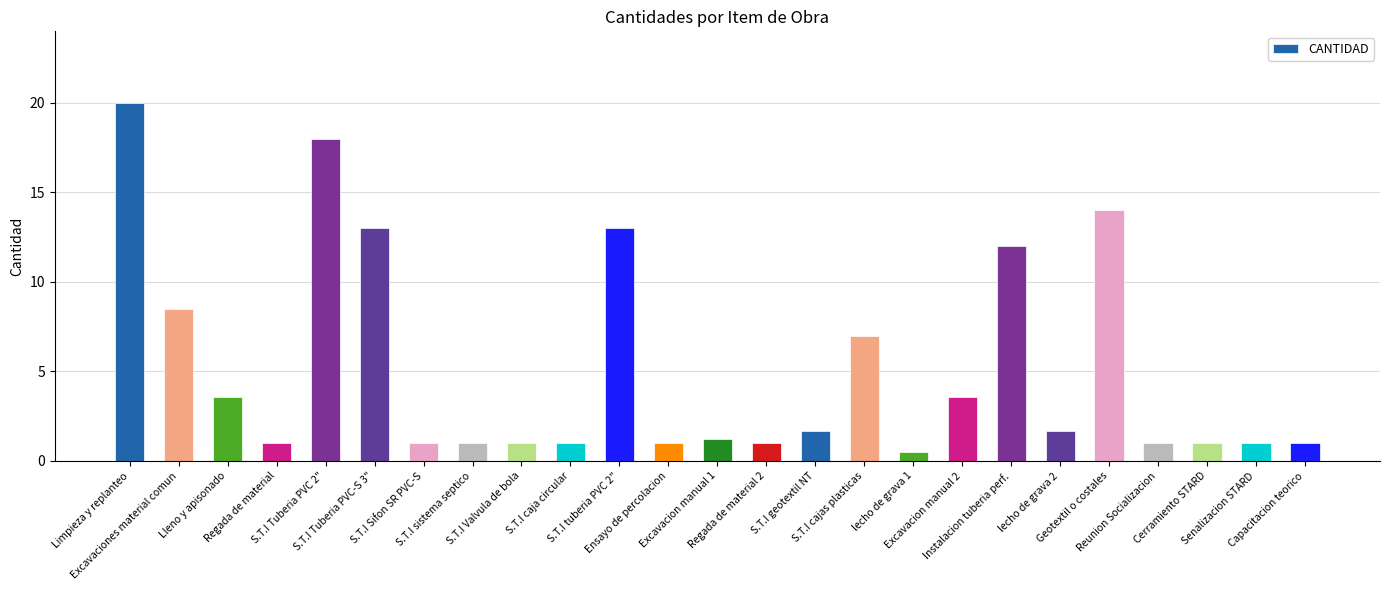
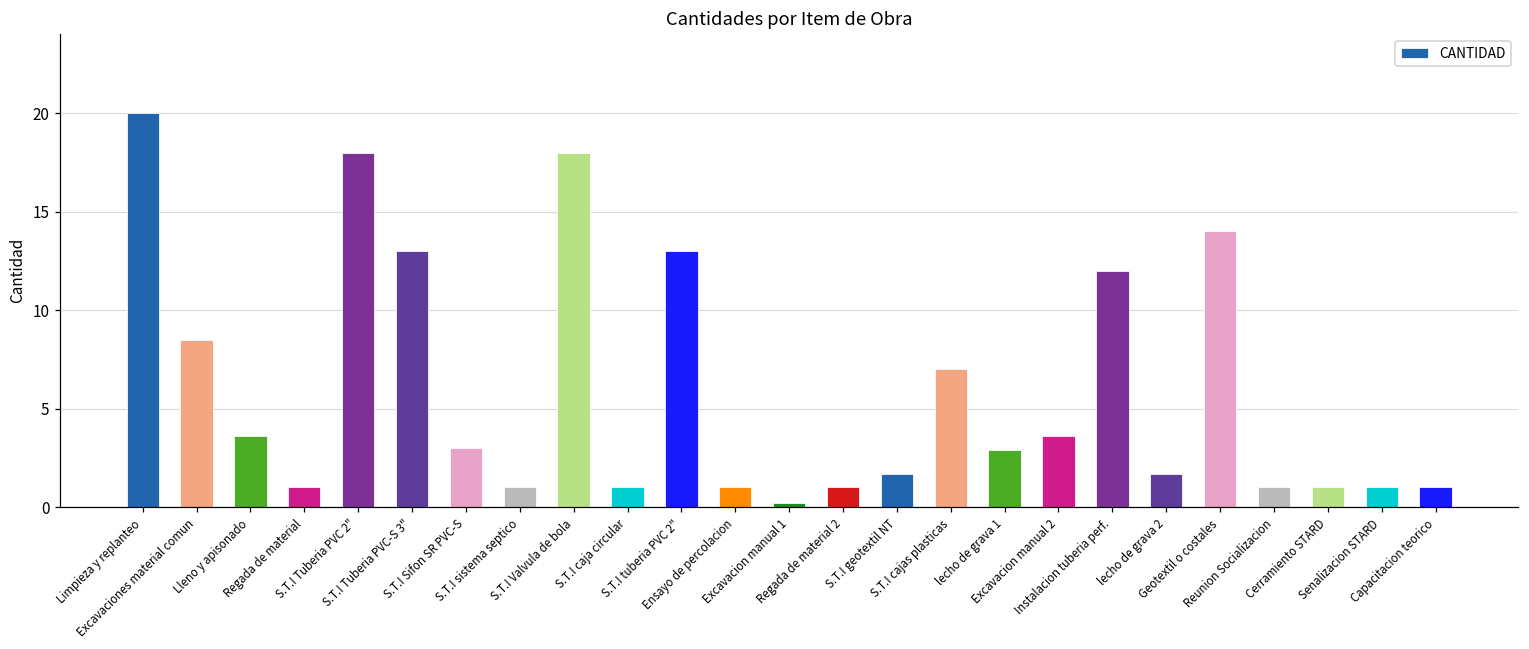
S.T.I Sifon SR PVC-S: 1 -> 3
S.T.I Valvula de bola: 1 -> 18
Excavacion manual 1: 1.2 -> 0.2
lecho de grava 1: 0.5 -> 2.9
